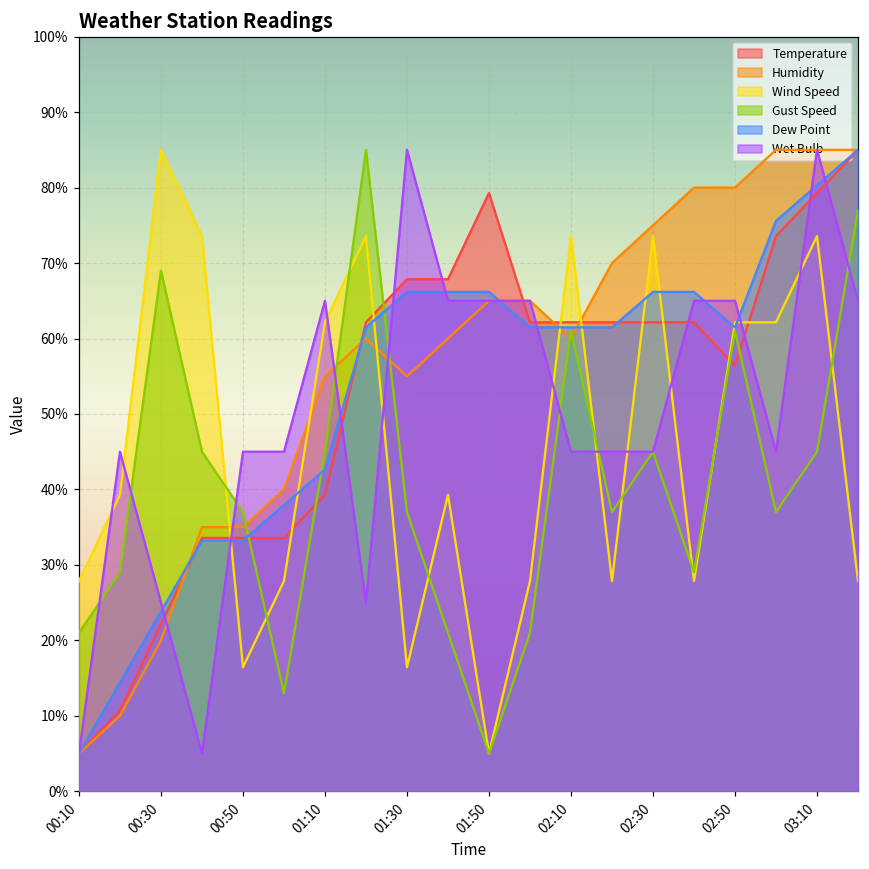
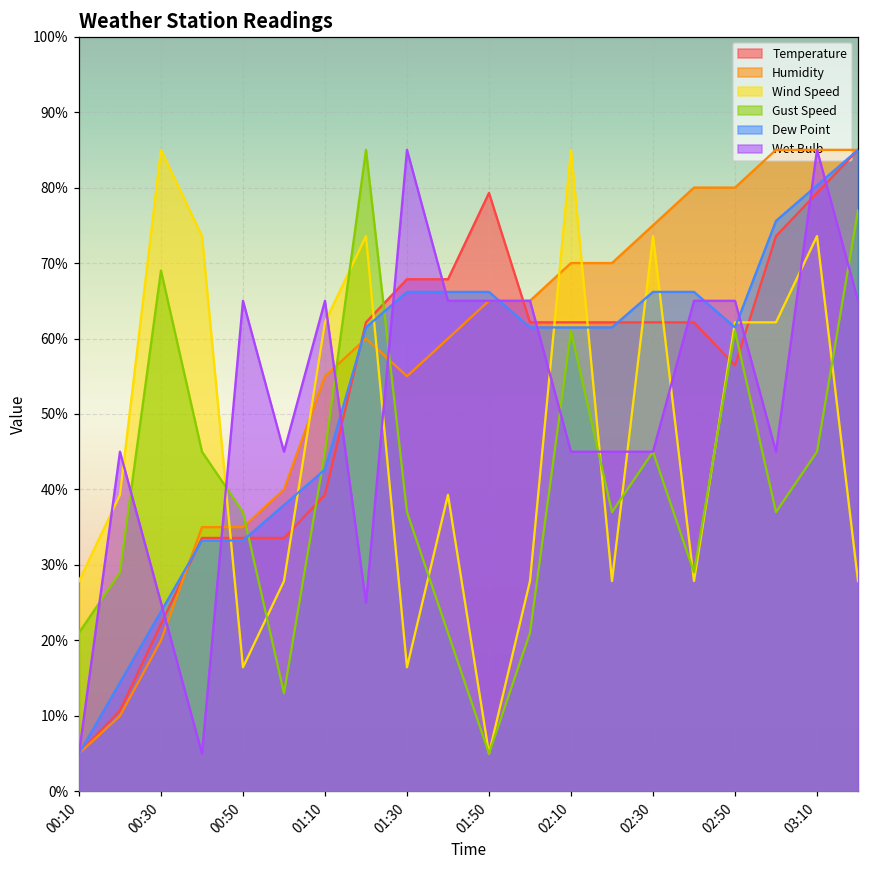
Wet Bulb, 00:50: 45% -> 65%
Humidity, 02:10: 60% -> 70%
Wind Speed, 02:10: 74% -> 85%
